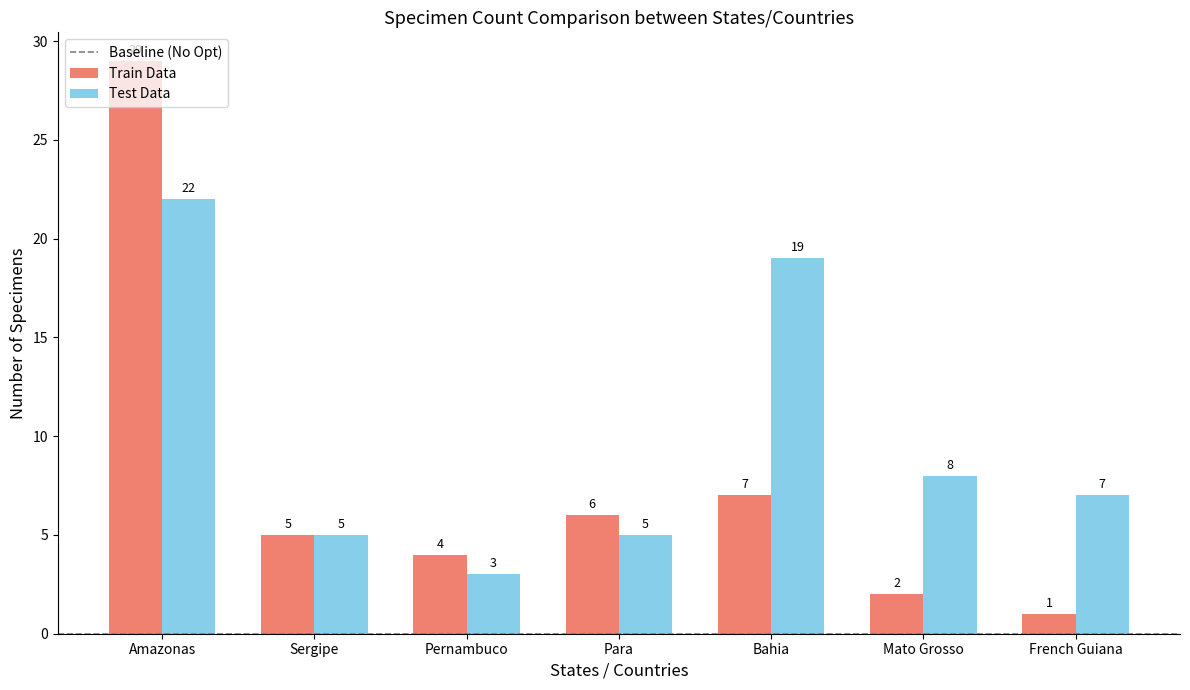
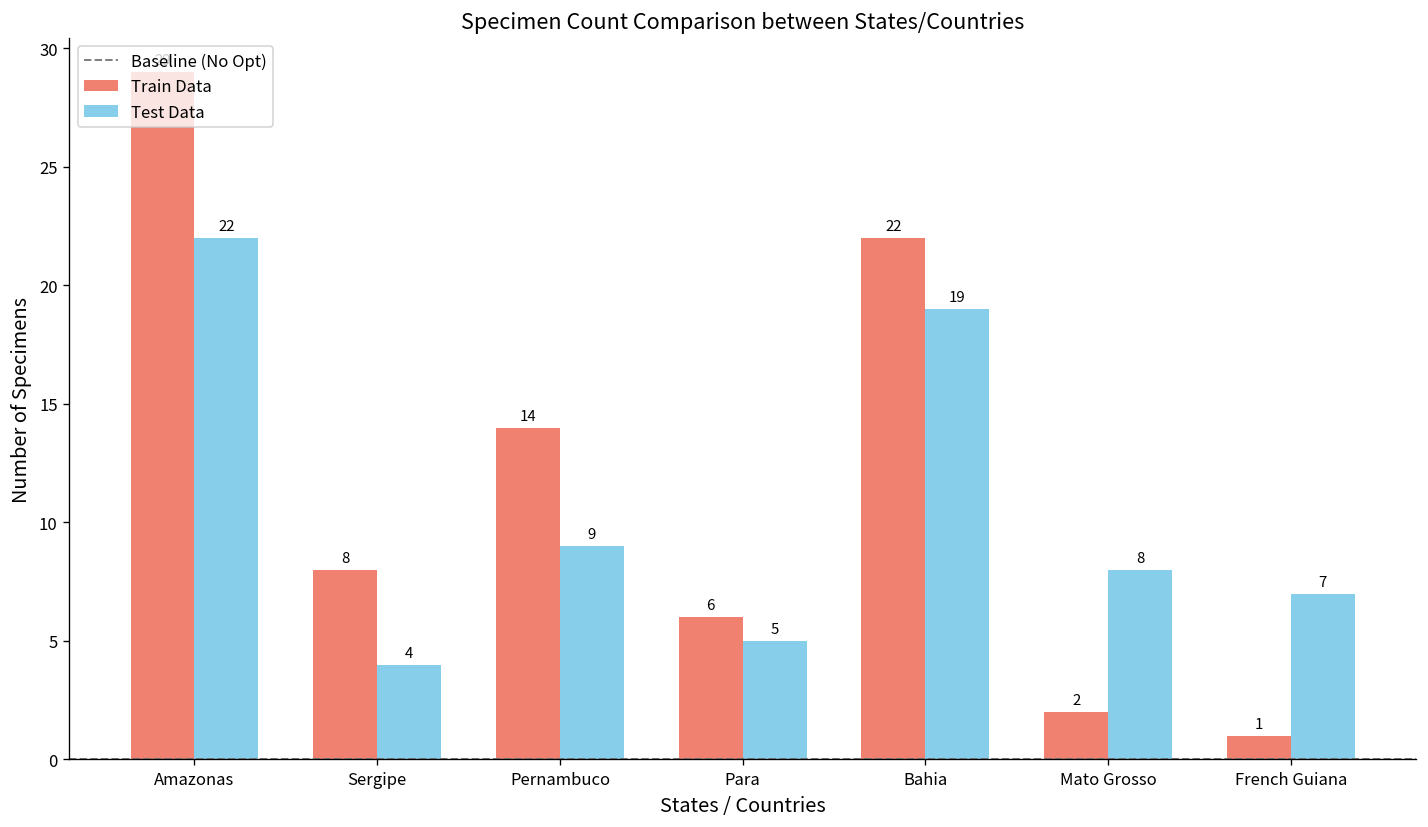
Train Data, Sergipe: 5 -> 8
Test Data, Sergipe: 5 -> 4
Train Data, Pernambuco: 4 -> 14
Test Data, Pernambuco: 3 -> 9
Train Data, Bahia: 7 -> 22
